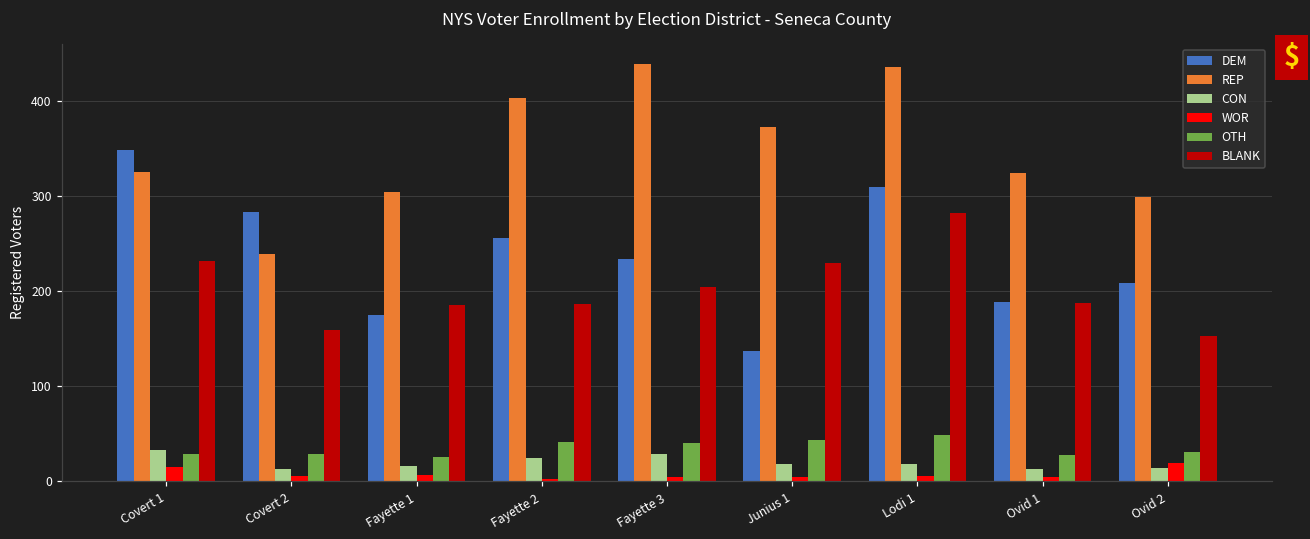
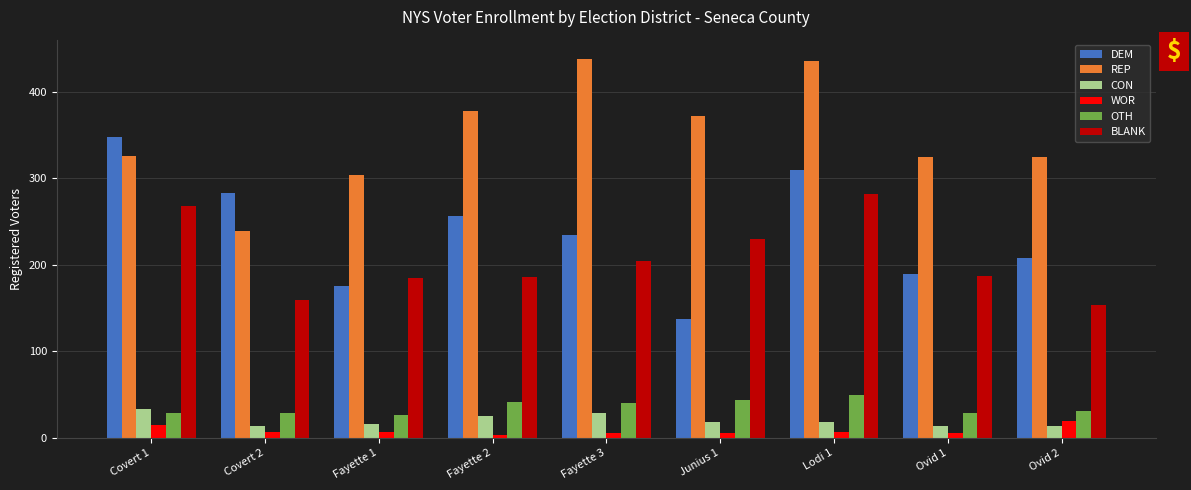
BLANK, Covert 1: 230 -> 270
REP, Fayette 2: 400 -> 380
REP, Ovid 2: 300 -> 320
